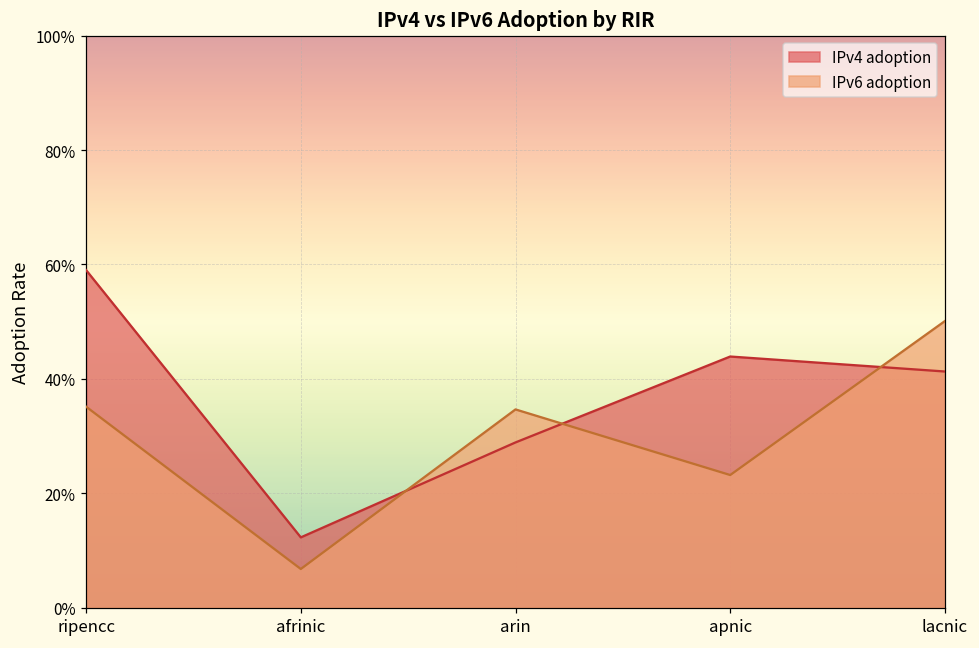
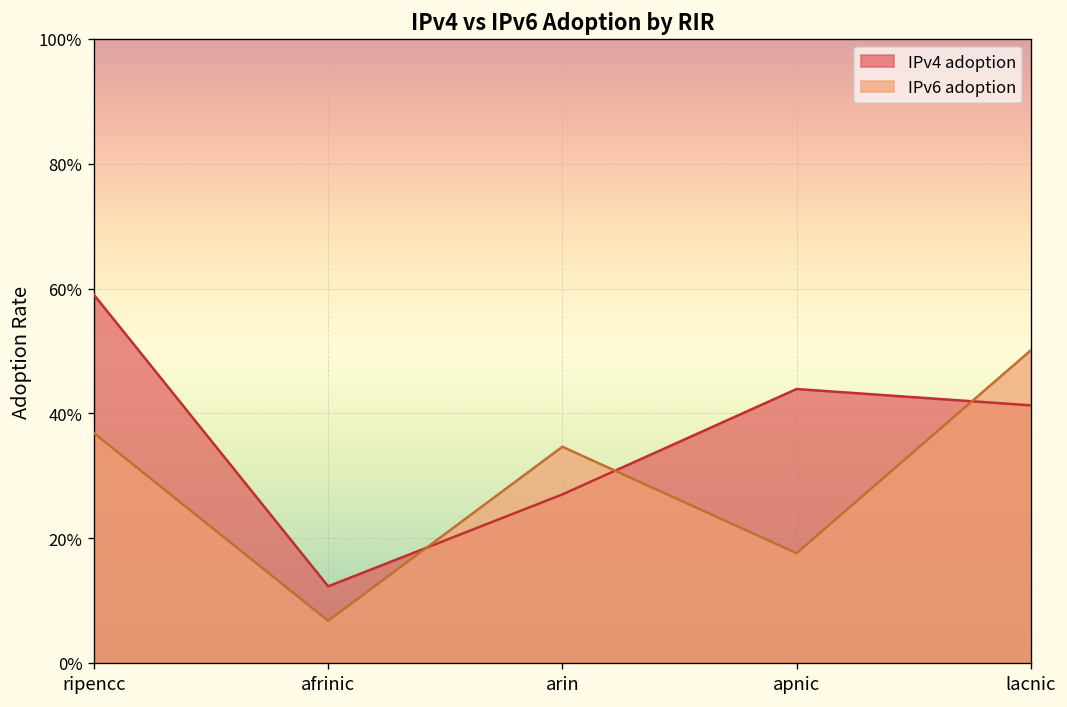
IPv6 adoption, ripencc: 35% -> 37%
IPv4 adoption, arin: 29% -> 27%
IPv6 adoption, apnic: 23% -> 18%
